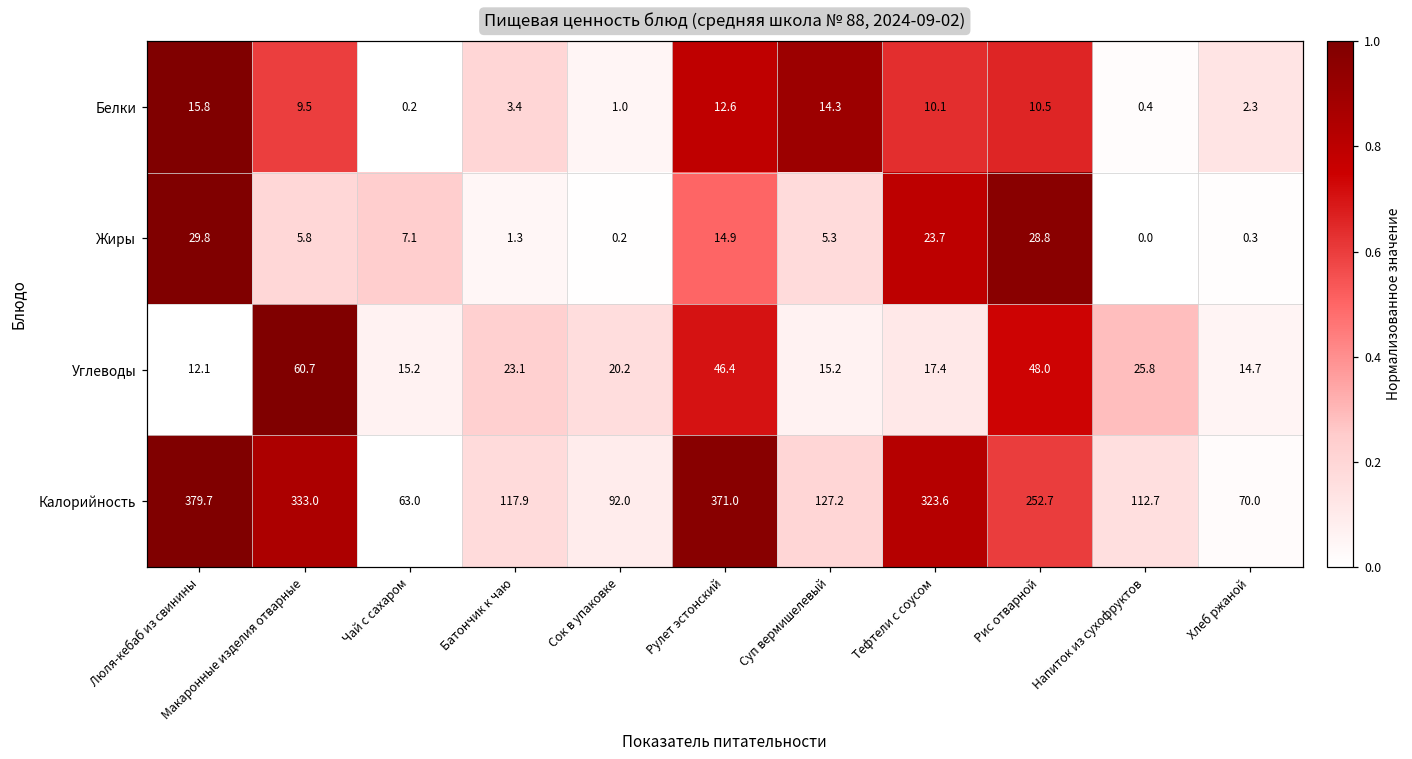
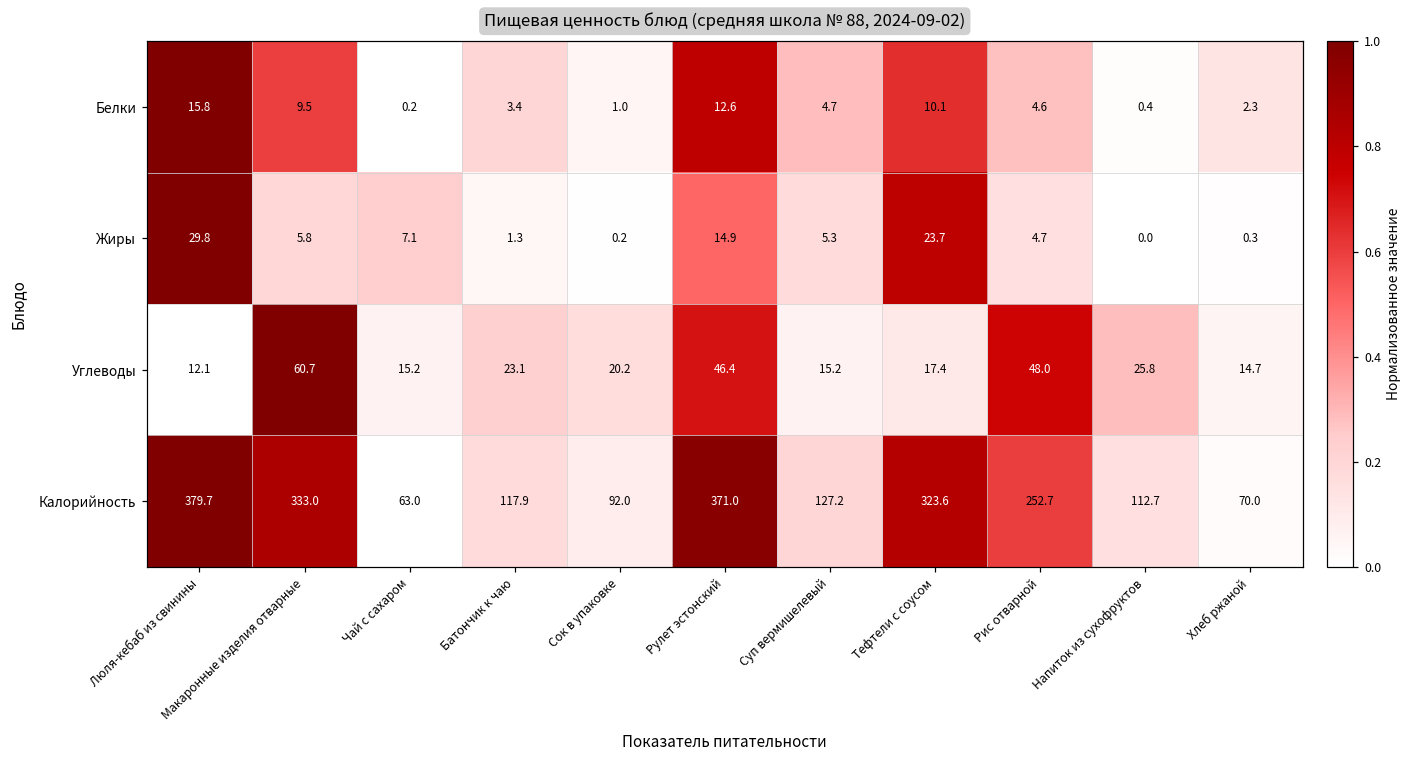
Белки, Суп вермишелевый: 14.3 -> 4.7
Белки, Рис отварной: 10.5 -> 4.6
Жиры, Рис отварной: 28.8 -> 4.7
